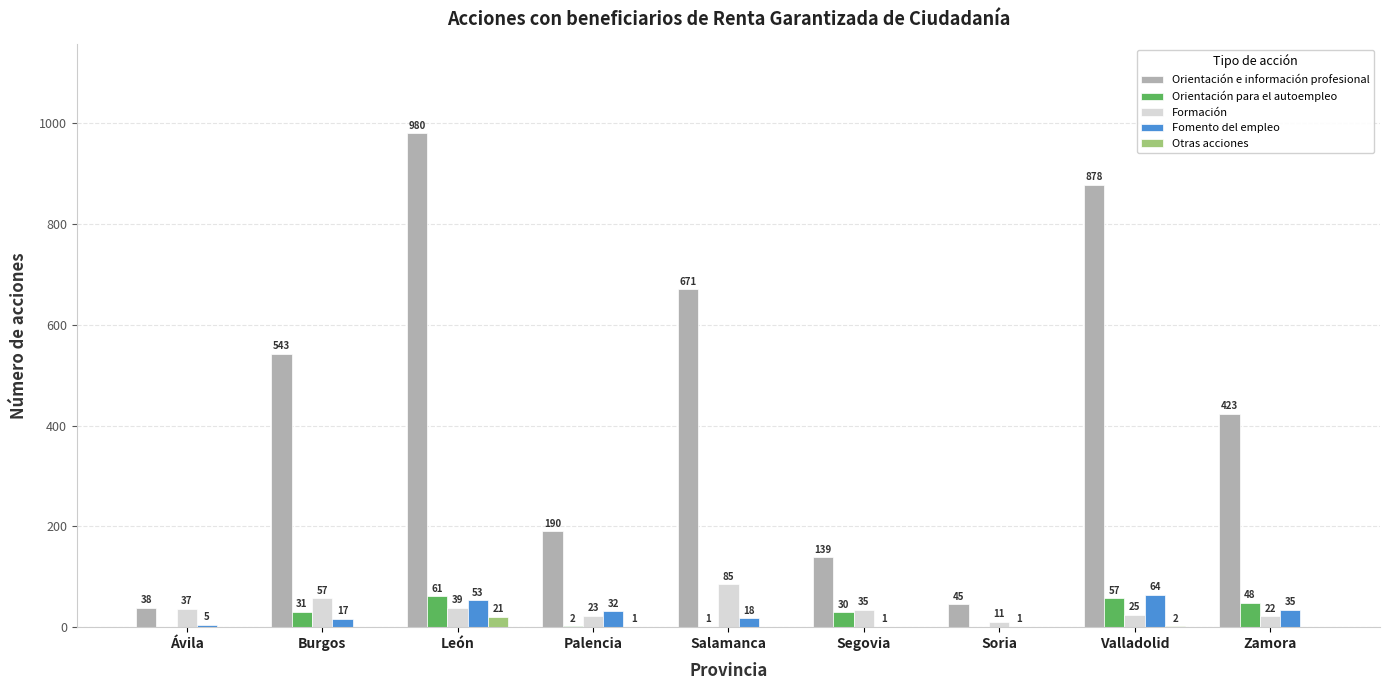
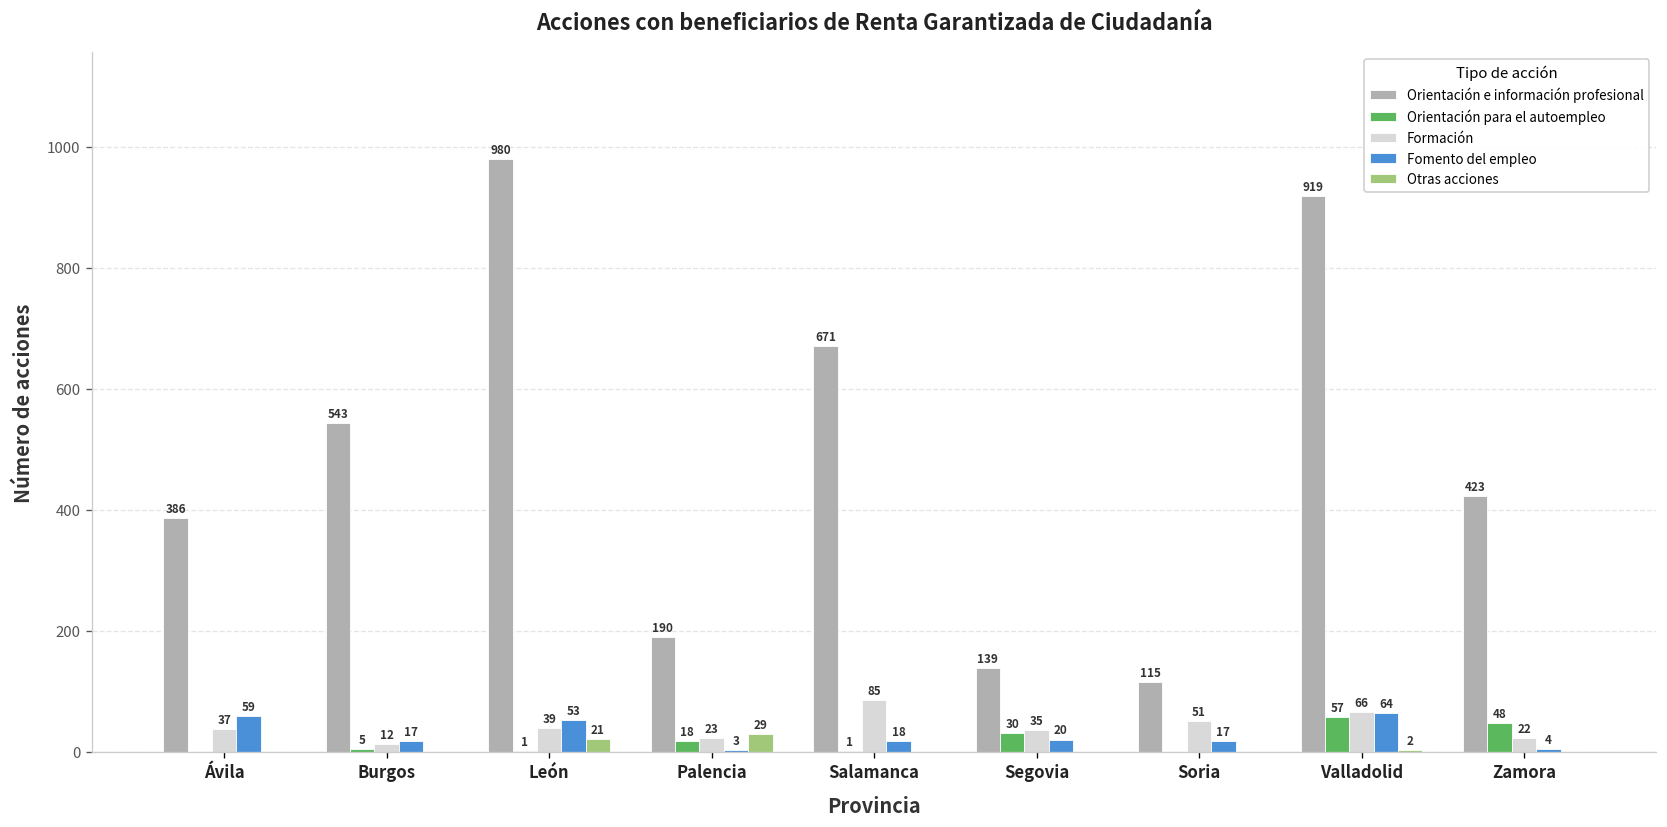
Orientación e información profesional, Ávila: 38 -> 386
Fomento del empleo, Ávila: 5 -> 59
Orientación para el autoempleo, Burgos: 31 -> 5
Formación, Burgos: 57 -> 12
Orientación para el autoempleo, León: 61 -> 1
Orientación para el autoempleo, Palencia: 2 -> 18
Fomento del empleo, Palencia: 32 -> 3
Otras acciones, Palencia: 1 -> 29
Fomento del empleo, Segovia: 1 -> 20
Orientación e información profesional, Soria: 45 -> 115
Formación, Soria: 11 -> 51
Fomento del empleo, Soria: 1 -> 17
Orientación e información profesional, Valladolid: 878 -> 919
Formación, Valladolid: 25 -> 66
Fomento del empleo, Zamora: 35 -> 4
